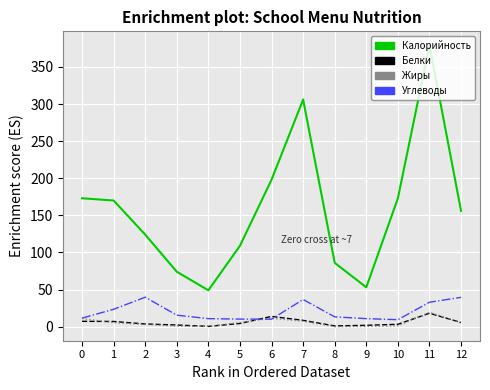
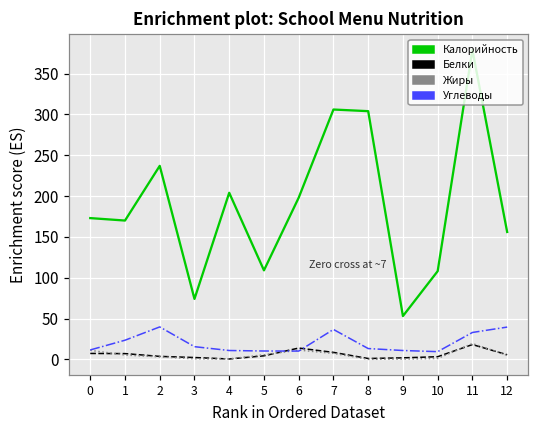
Калорийность, 2: 120 -> 240
Калорийность, 4: 50 -> 200
Калорийность, 8: 90 -> 300
Калорийность, 10: 170 -> 110
